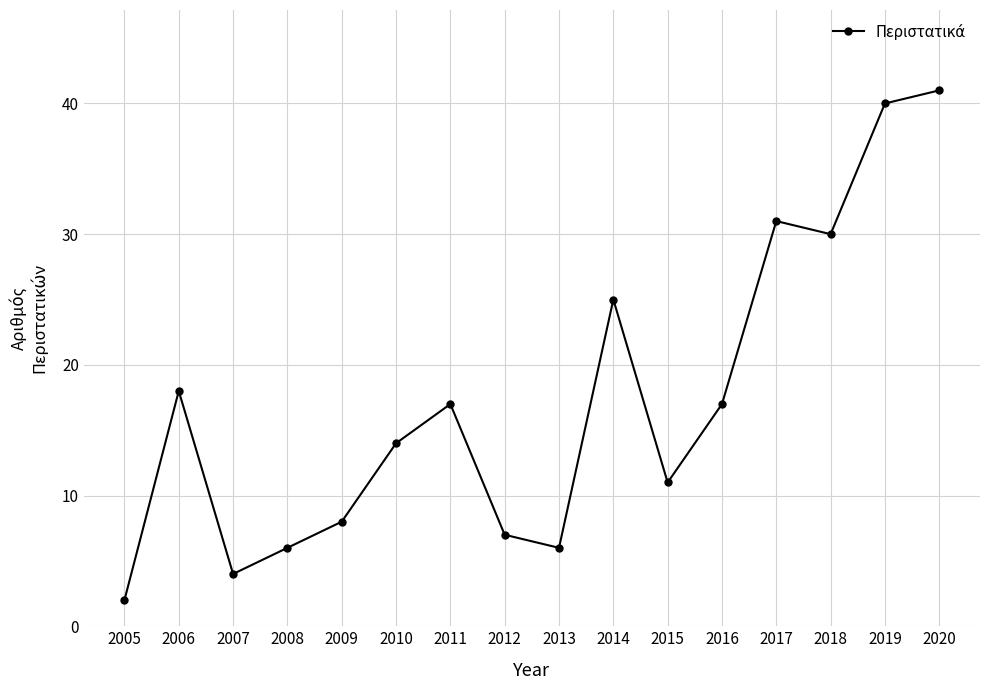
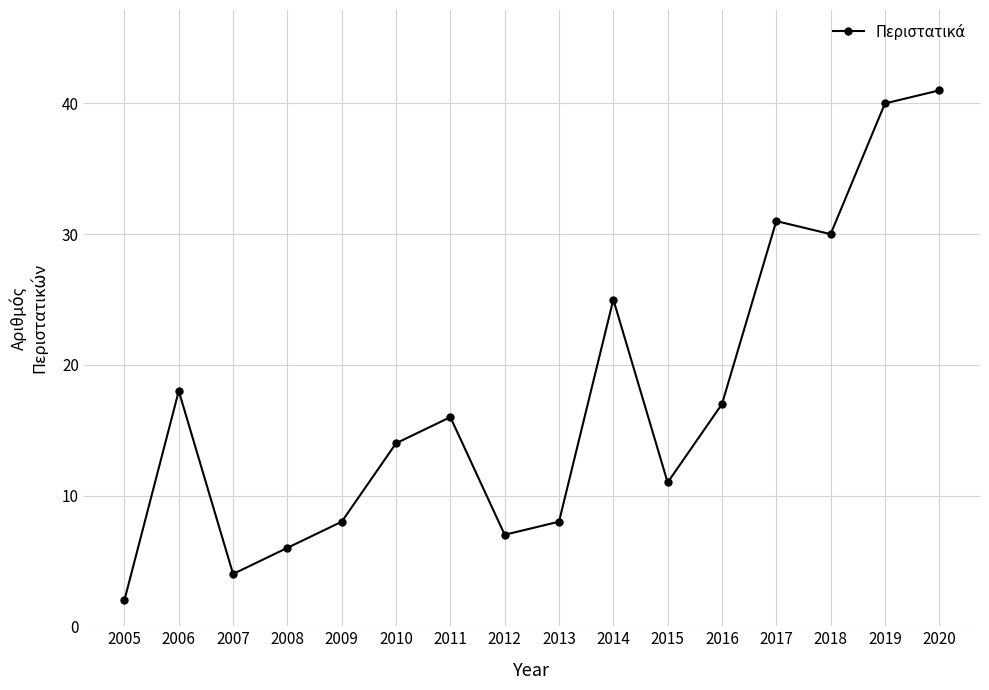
2011: 17 -> 16
2013: 6 -> 8
